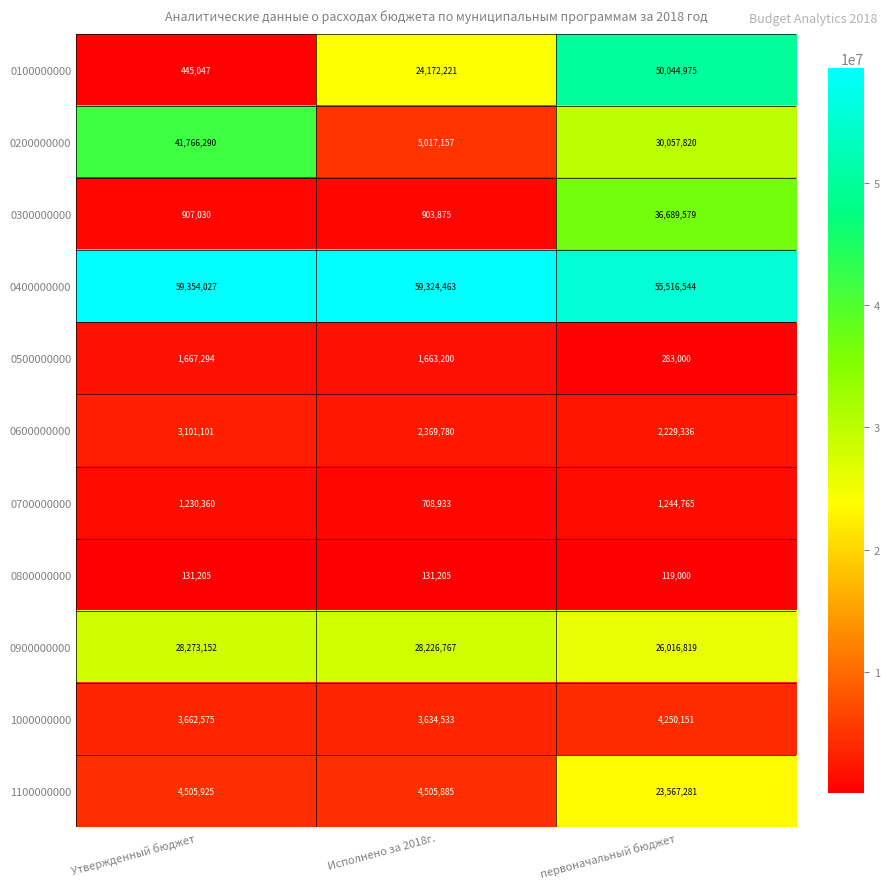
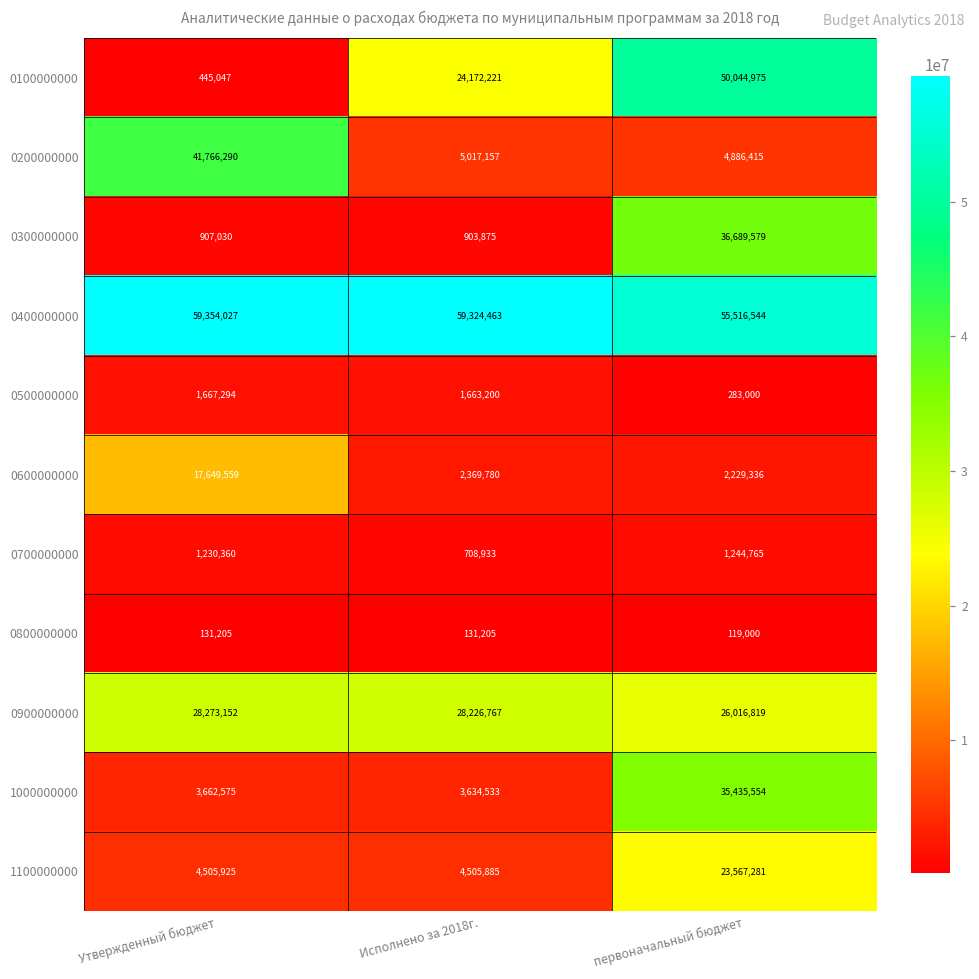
0200000000, первоначальный бюджет: 30,057,820 -> 4,886,415
0600000000, Утвержденный бюджет: 3,101,101 -> 17,649,559
1000000000, первоначальный бюджет: 4,250,151 -> 35,435,554
